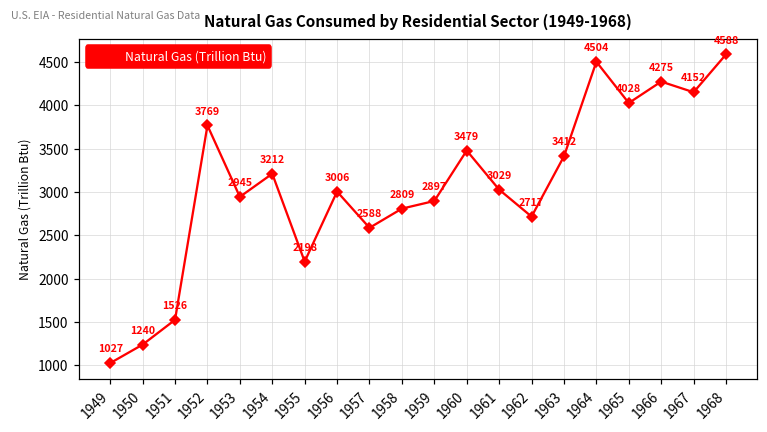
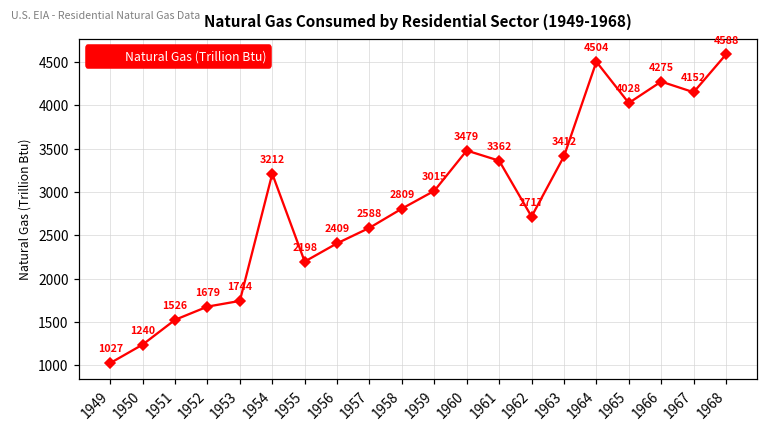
1952: 3769 -> 1679
1953: 2945 -> 1744
1956: 3006 -> 2409
1959: 2897 -> 3015
1961: 3029 -> 3362
